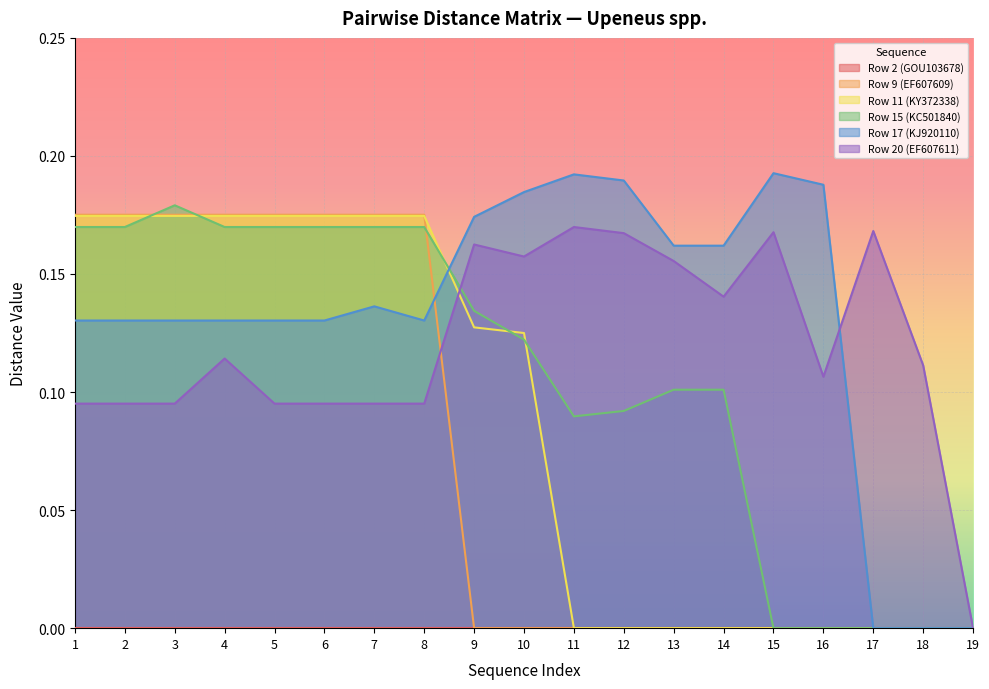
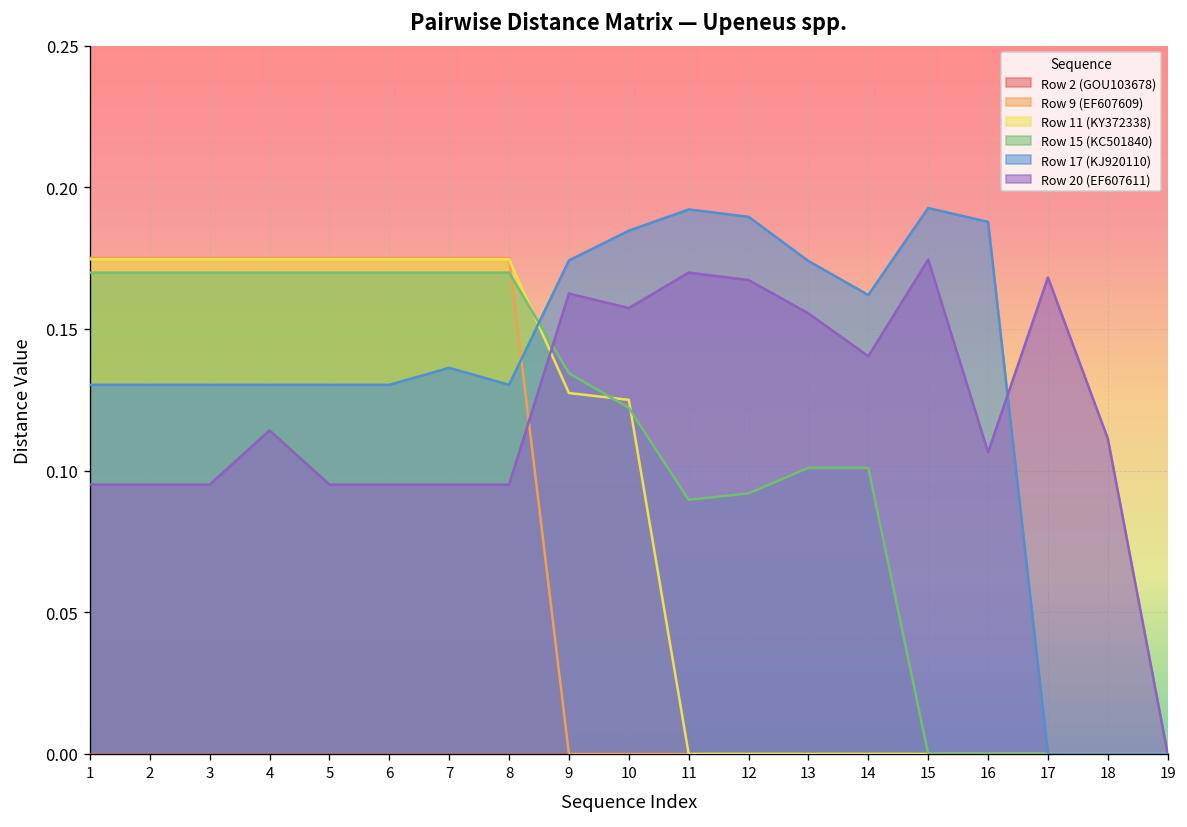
Row 15 (KC501840), 3: 0.179 -> 0.170
Row 17 (KJ920110), 13: 0.162 -> 0.174
Row 20 (EF607611), 15: 0.168 -> 0.175
